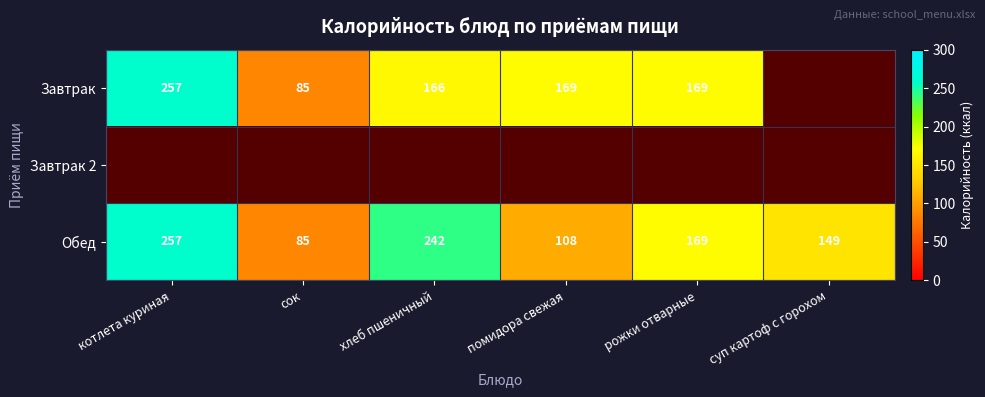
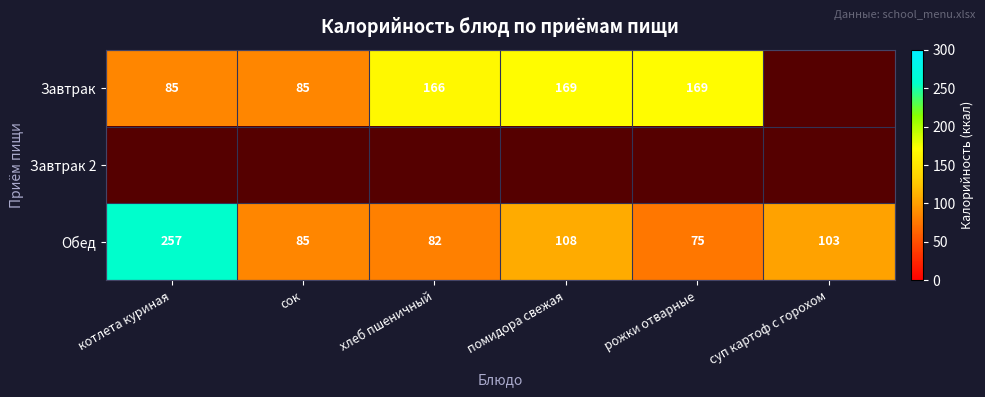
Завтрак, котлета куриная: 257 -> 85
Обед, хлеб пшеничный: 242 -> 82
Обед, рожки отварные: 169 -> 75
Обед, суп картоф с горохом: 149 -> 103
